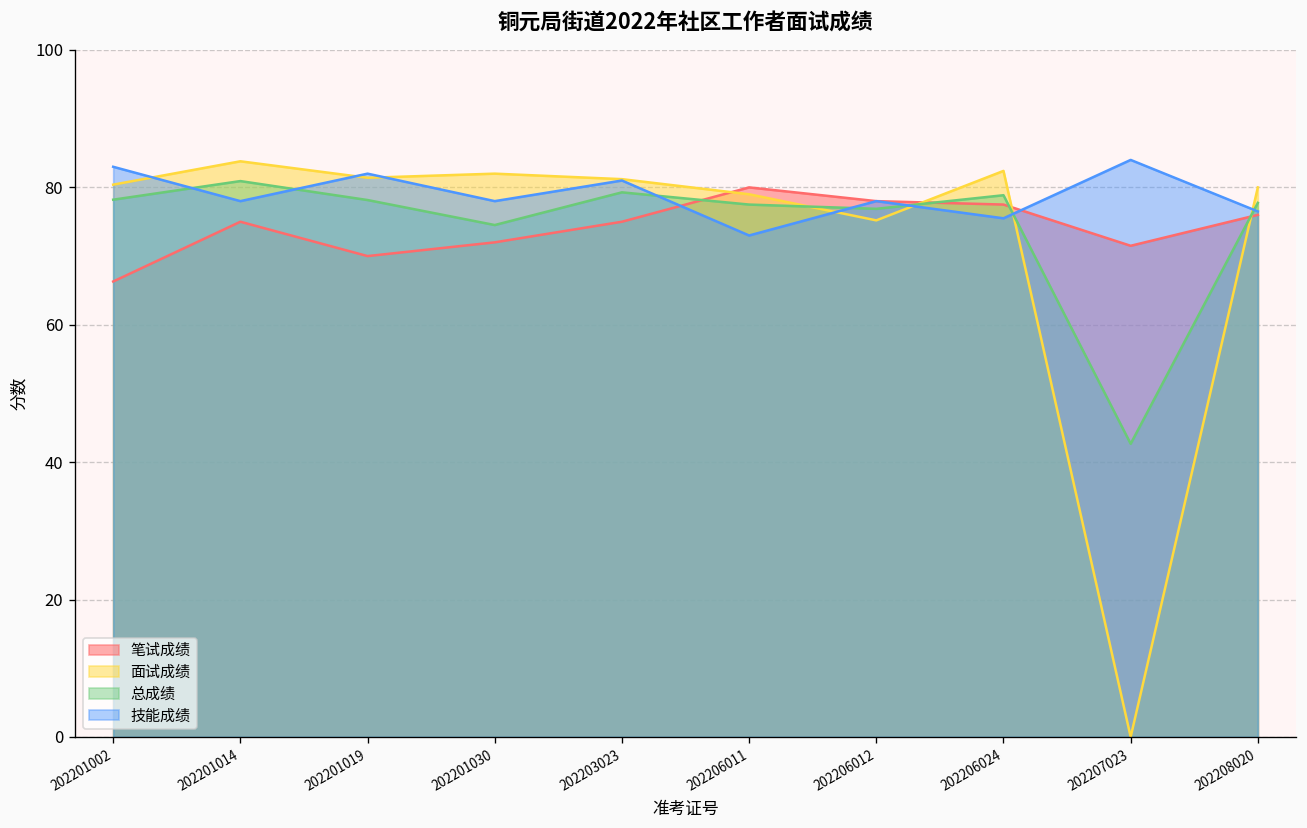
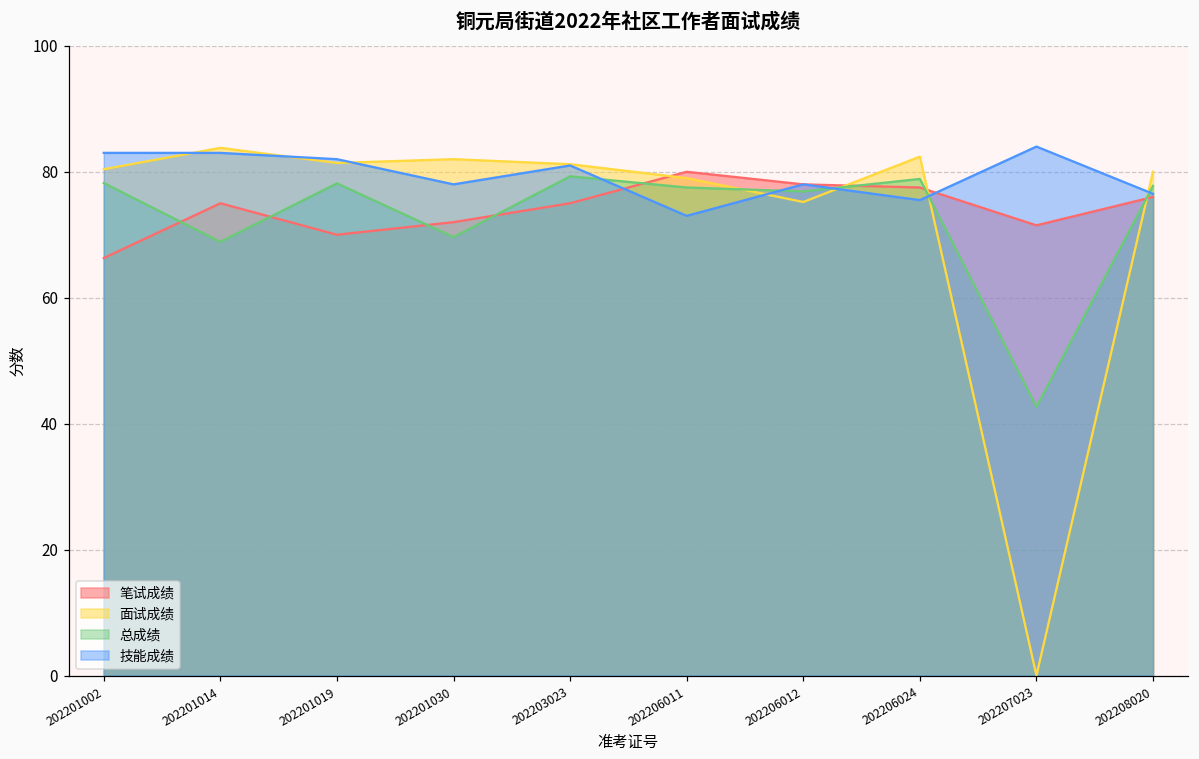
总成绩, 202201014: 81 -> 69
技能成绩, 202201014: 78 -> 83
总成绩, 202201030: 75 -> 70
